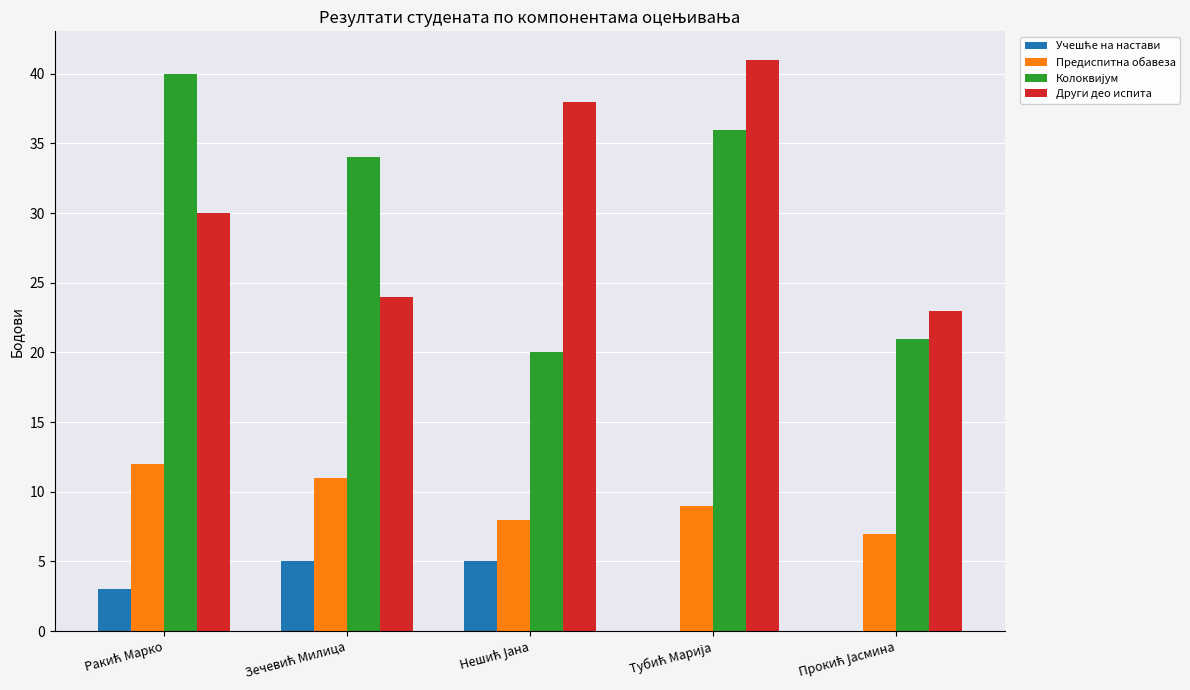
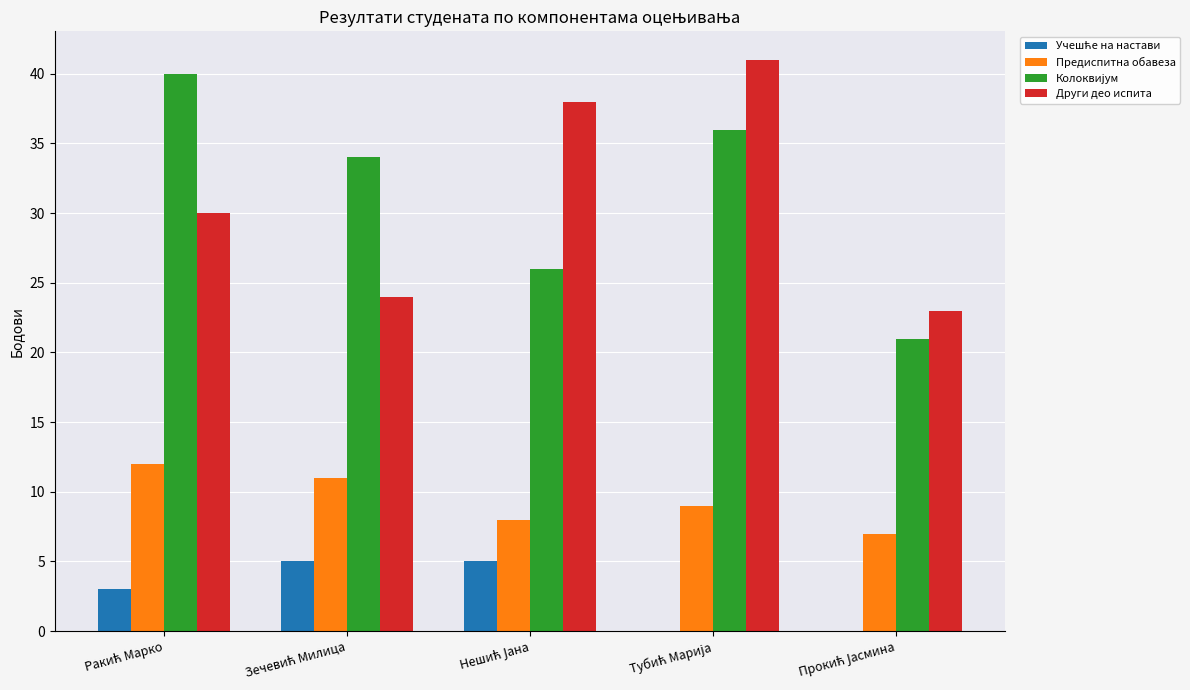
Колоквијум, Нешић Јана: 20 -> 26
